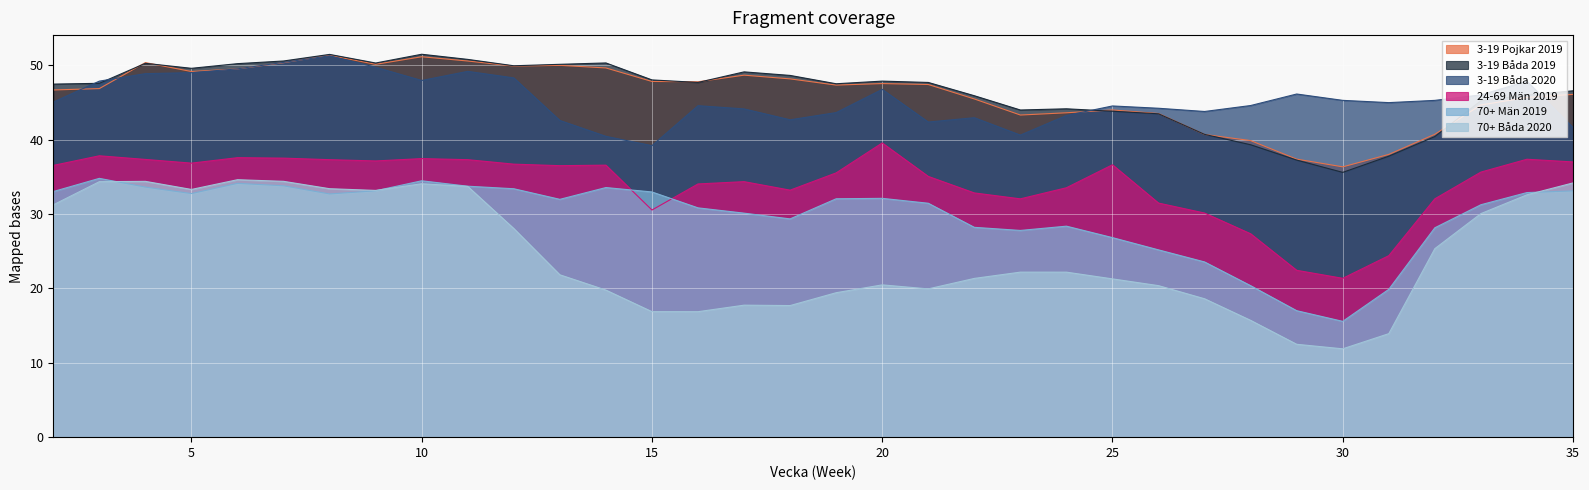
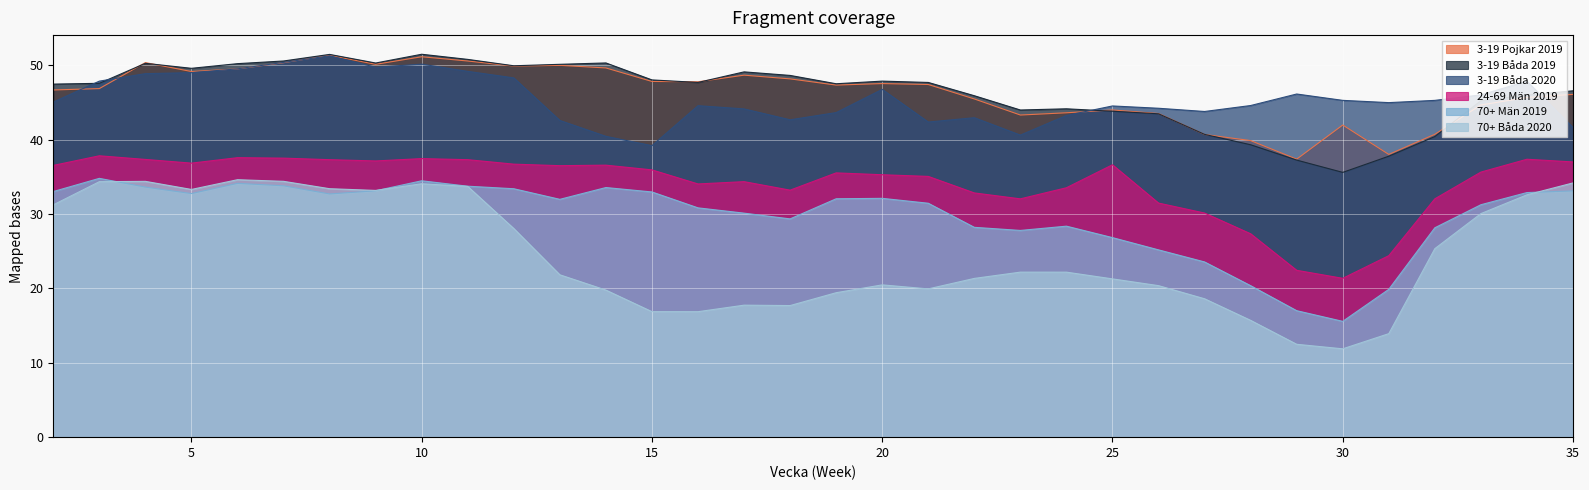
3-19 Båda 2020, 10: 48 -> 50
24-69 Män 2019, 15: 31 -> 36
24-69 Män 2019, 20: 40 -> 35
3-19 Pojkar 2019, 30: 36 -> 42
